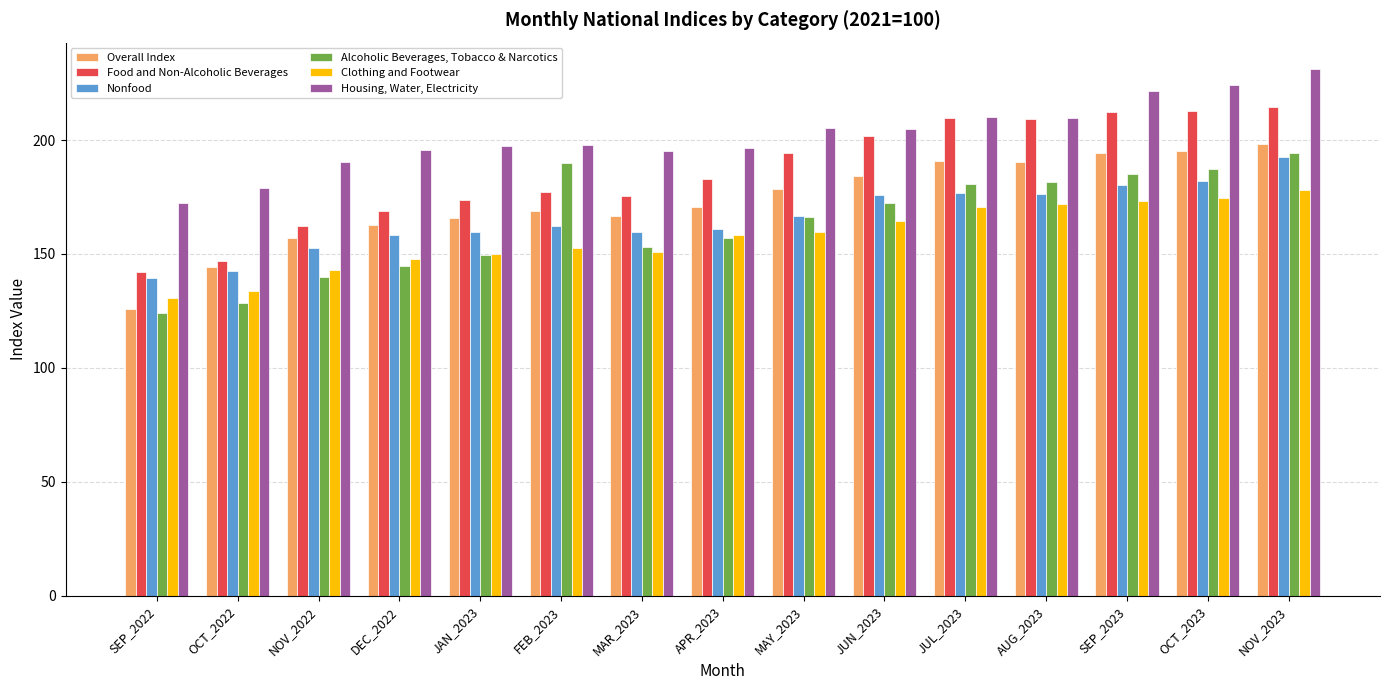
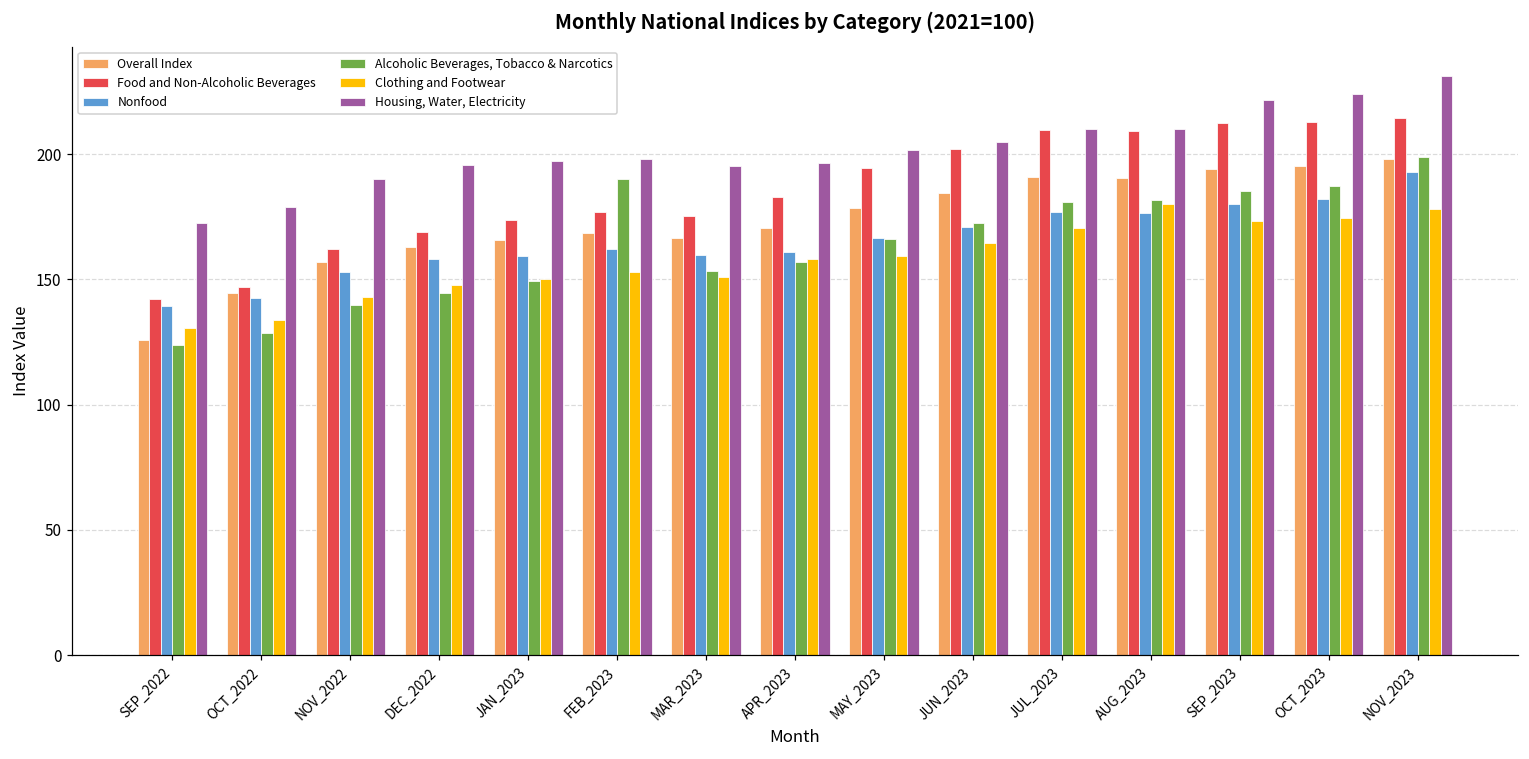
Housing, Water, Electricity, MAY_2023: 205 -> 202
Nonfood, JUN_2023: 176 -> 171
Clothing and Footwear, AUG_2023: 172 -> 180
Alcoholic Beverages, Tobacco & Narcotics, NOV_2023: 194 -> 199
